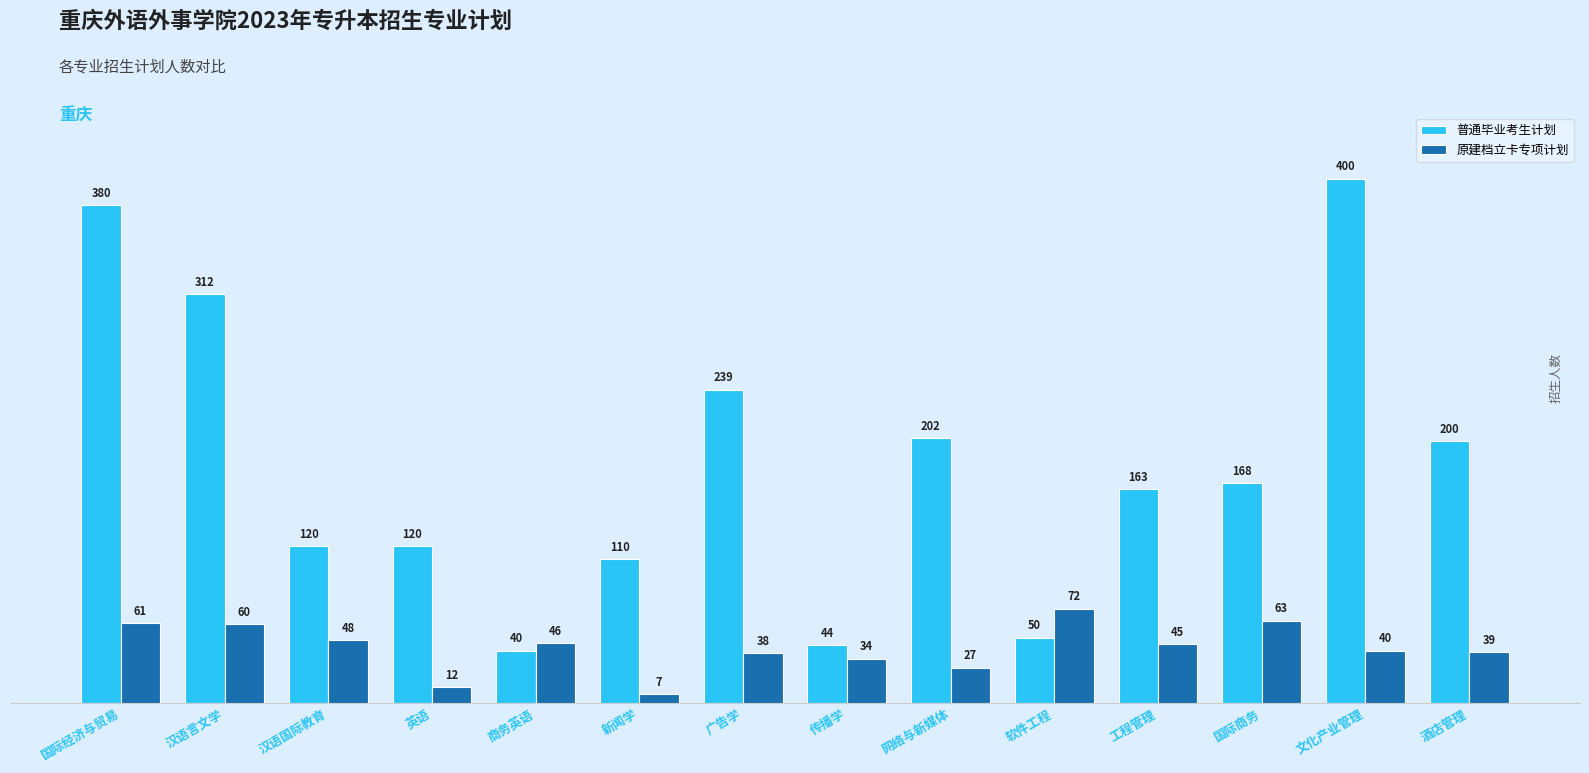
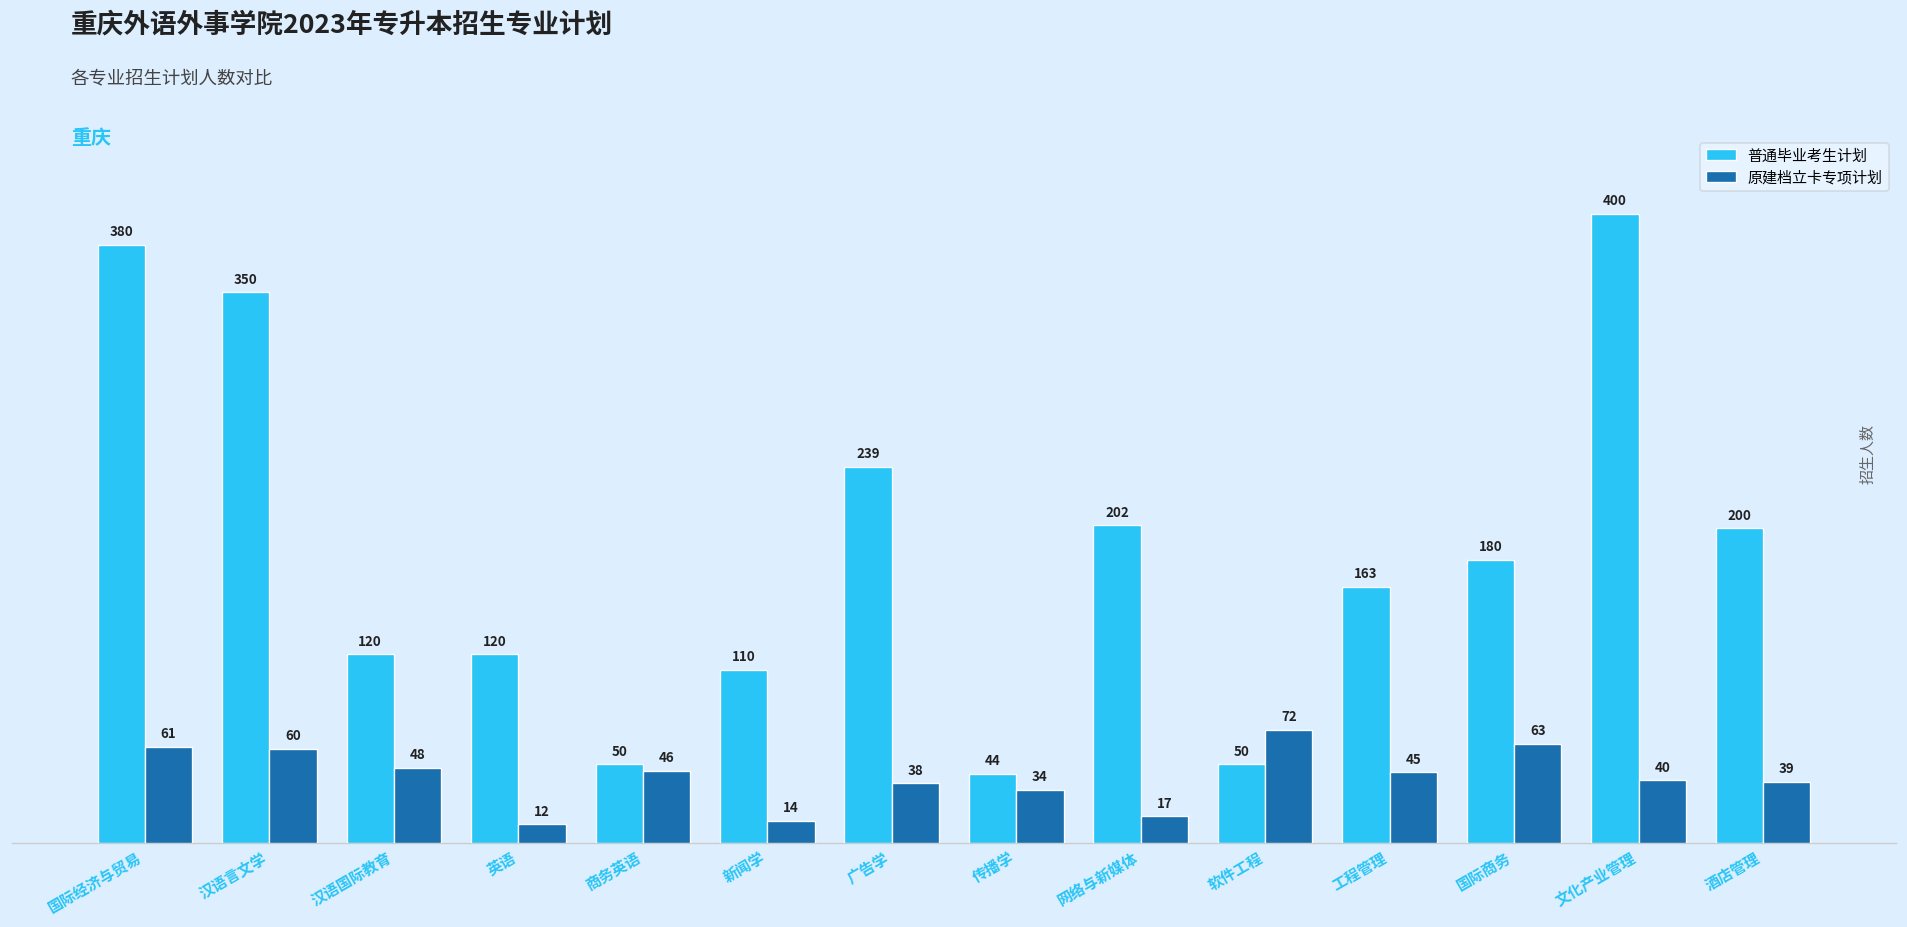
普通毕业考生计划, 汉语言文学: 312 -> 350
普通毕业考生计划, 商务英语: 40 -> 50
原建档立卡专项计划, 新闻学: 7 -> 14
原建档立卡专项计划, 网络与新媒体: 27 -> 17
普通毕业考生计划, 国际商务: 168 -> 180
